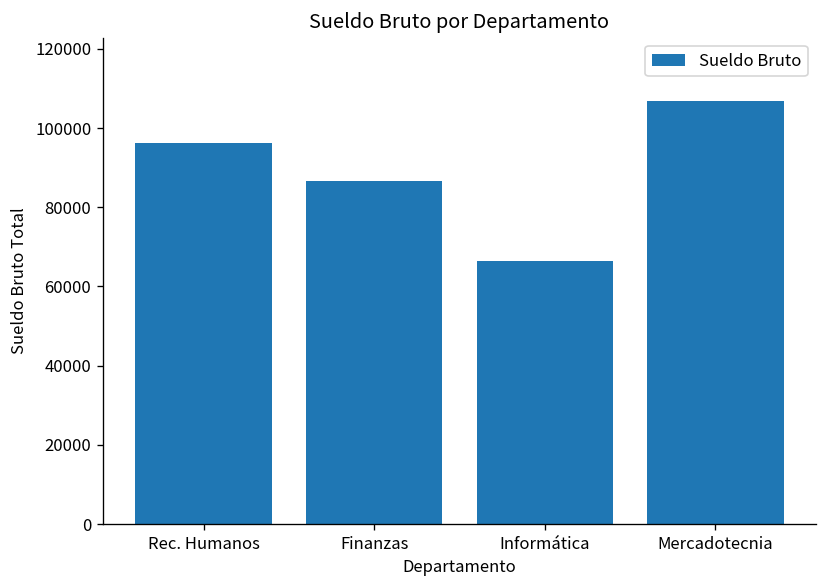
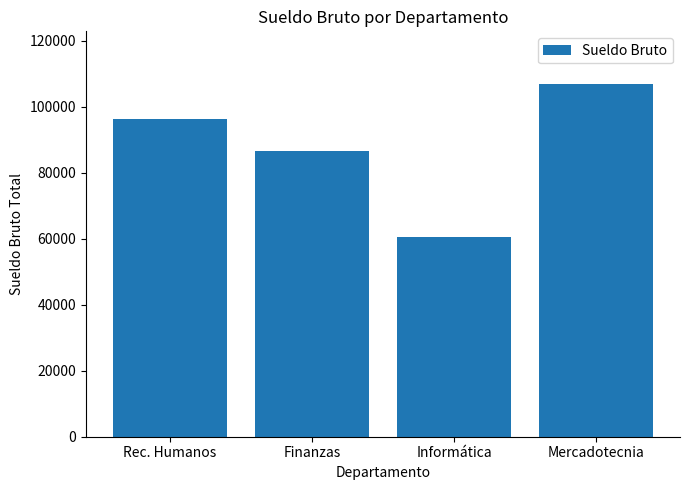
Informática: 66000 -> 60000
